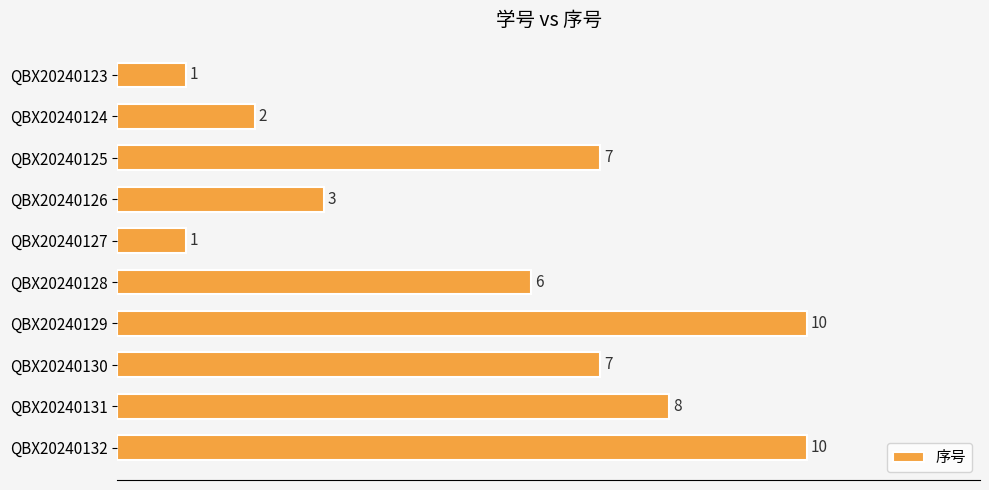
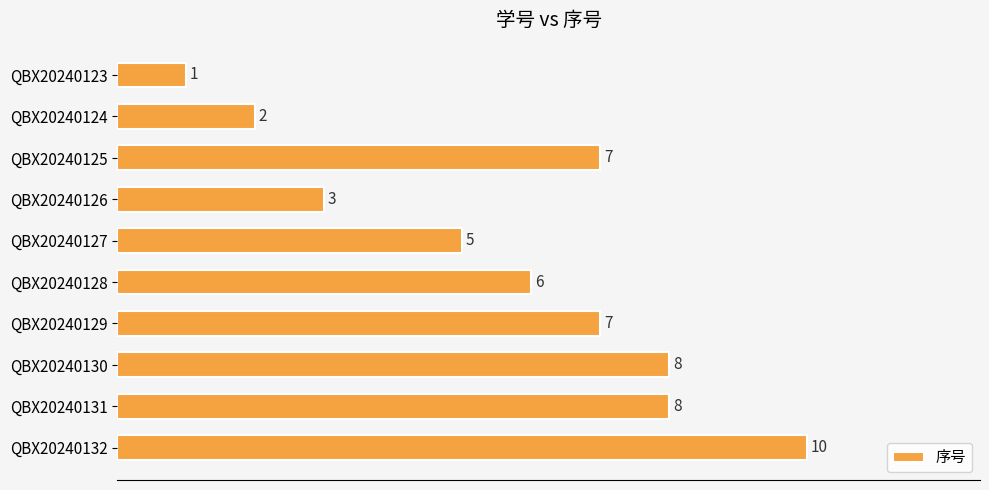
QBX20240127: 1 -> 5
QBX20240129: 10 -> 7
QBX20240130: 7 -> 8
